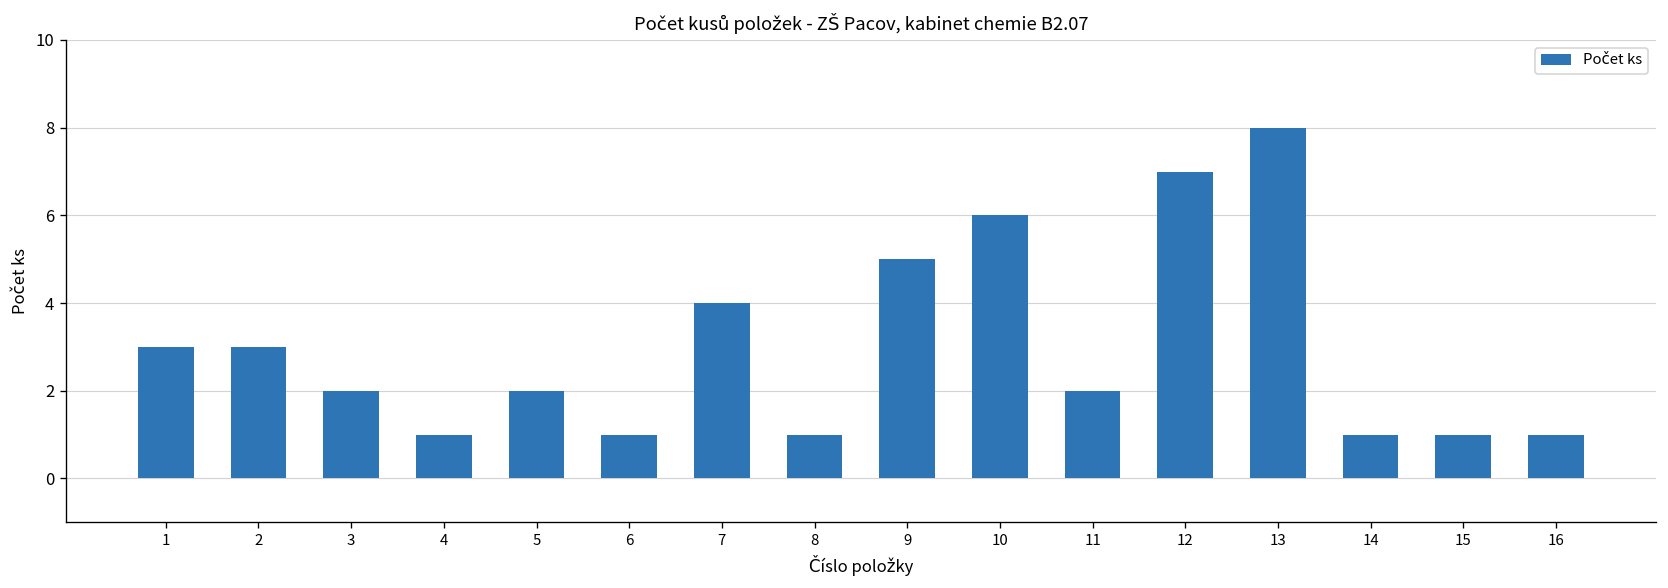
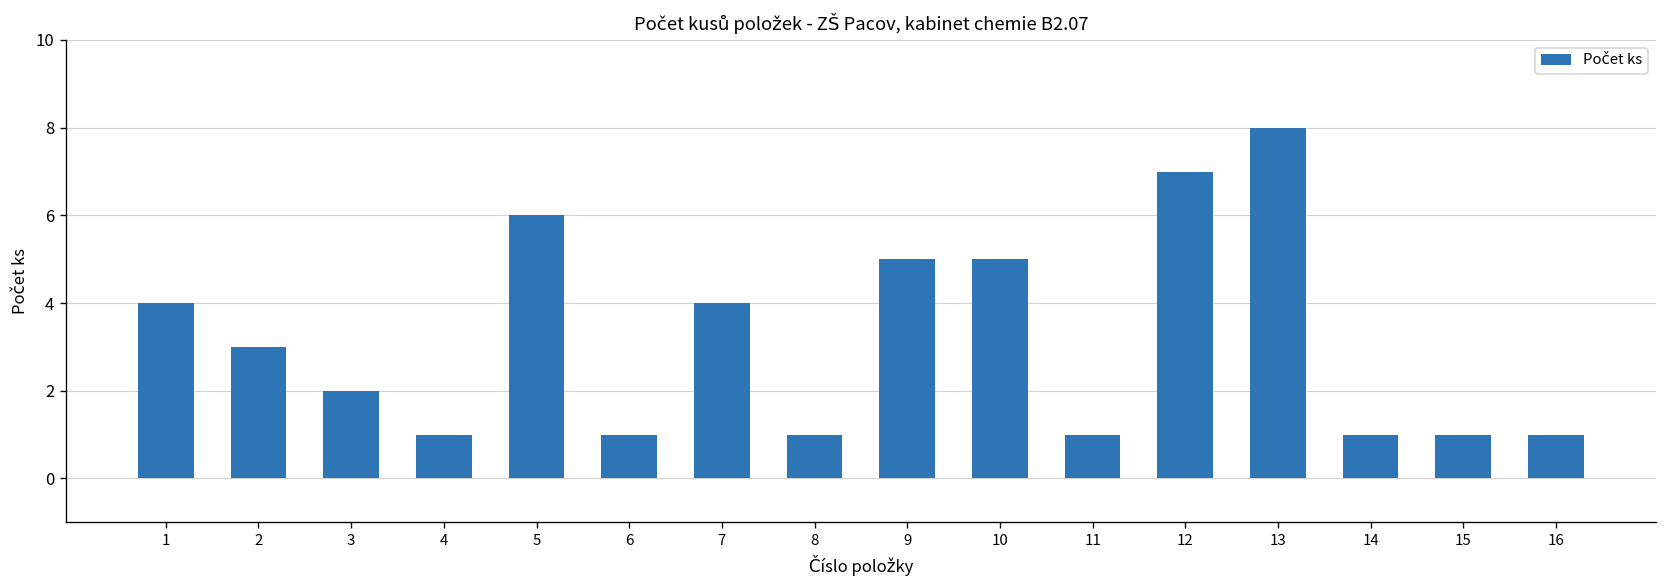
1: 3 -> 4
5: 2 -> 6
10: 6 -> 5
11: 2 -> 1
